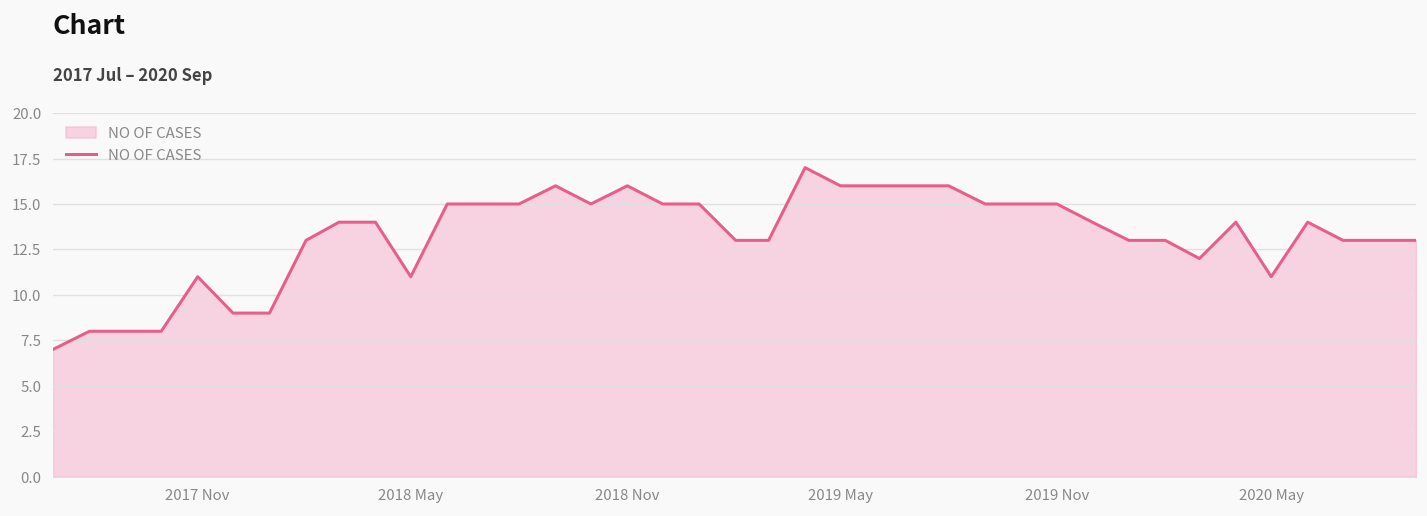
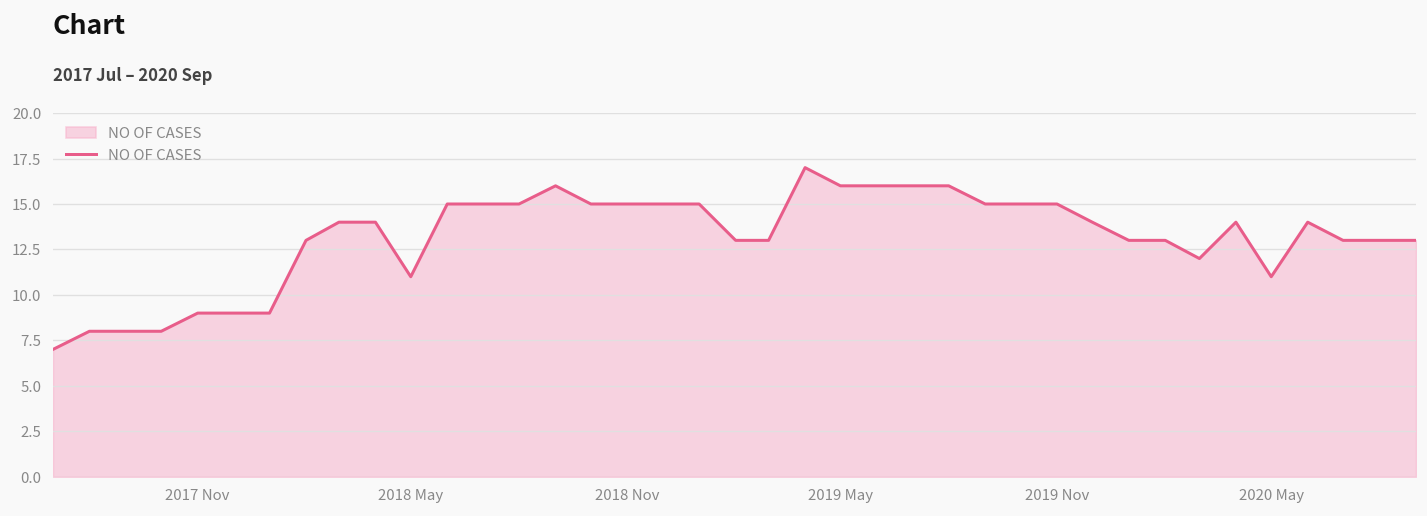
2017 Nov: 11 -> 9
2018 Nov: 16 -> 15
